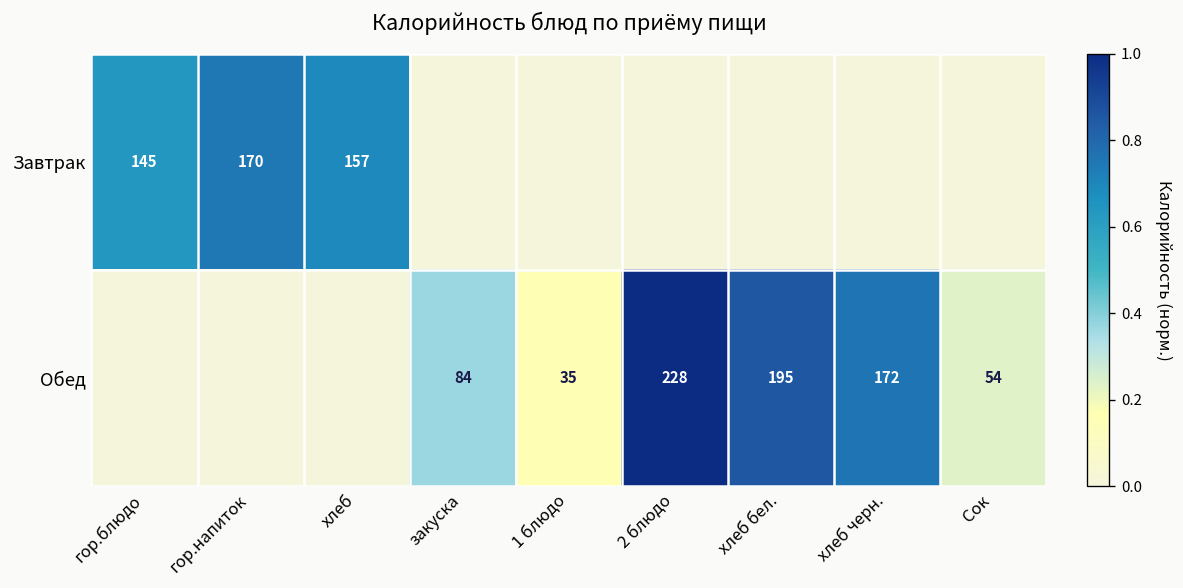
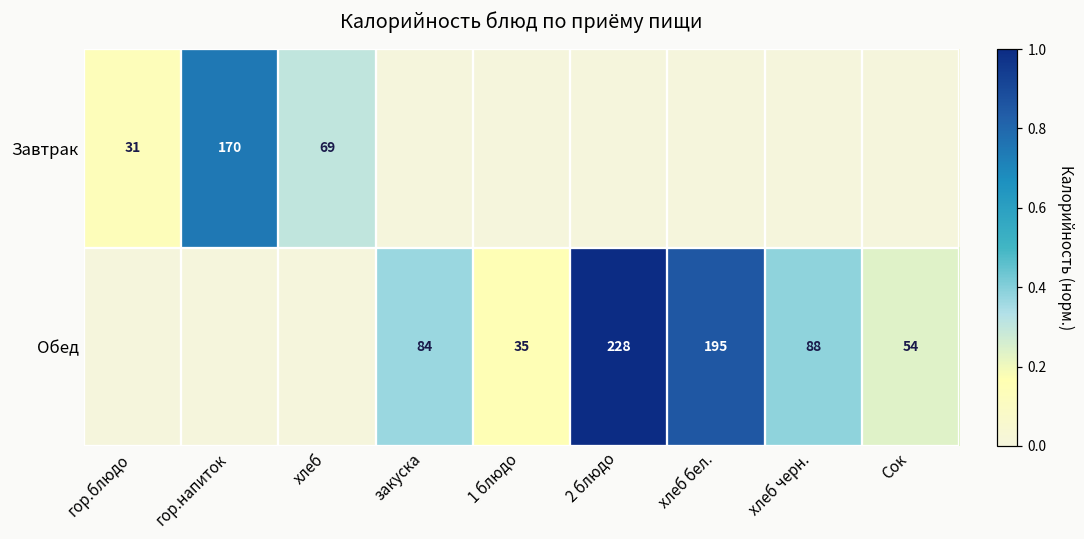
Завтрак, гор.блюдо: 145 -> 31
Завтрак, хлеб: 157 -> 69
Обед, хлеб черн.: 172 -> 88
